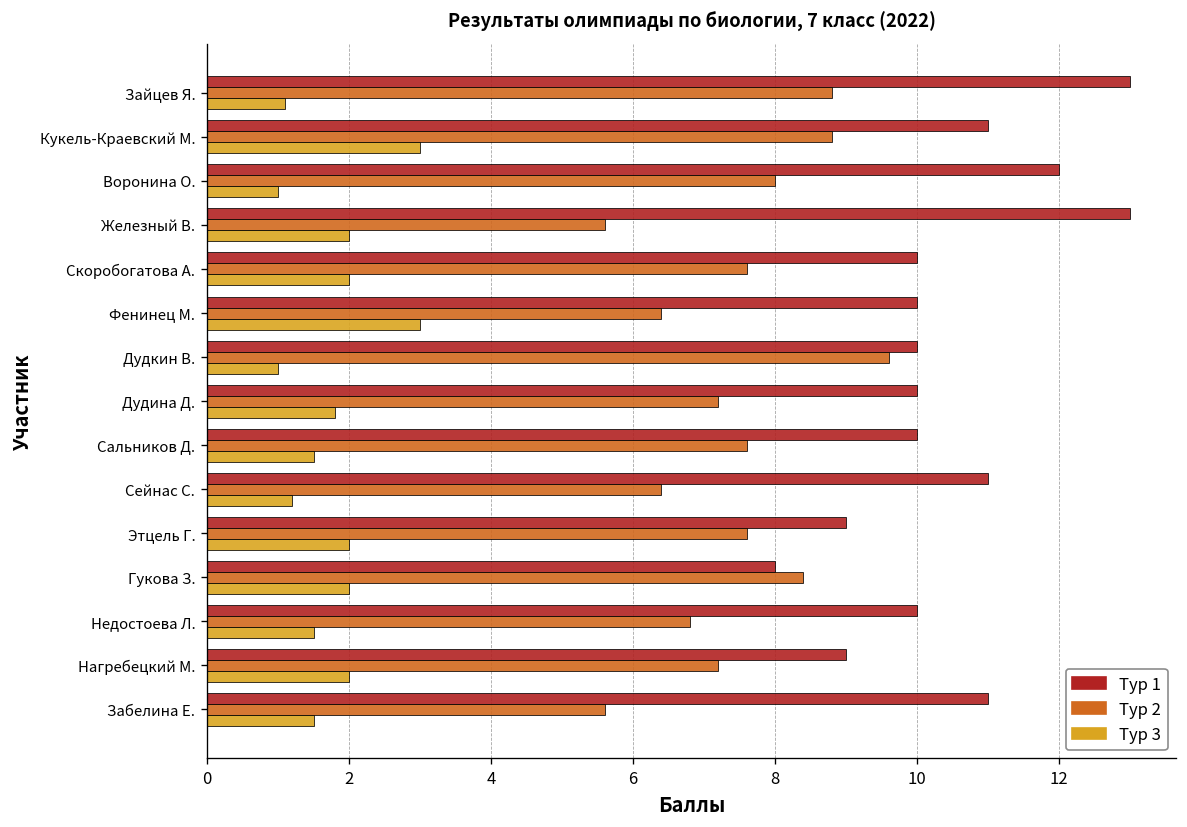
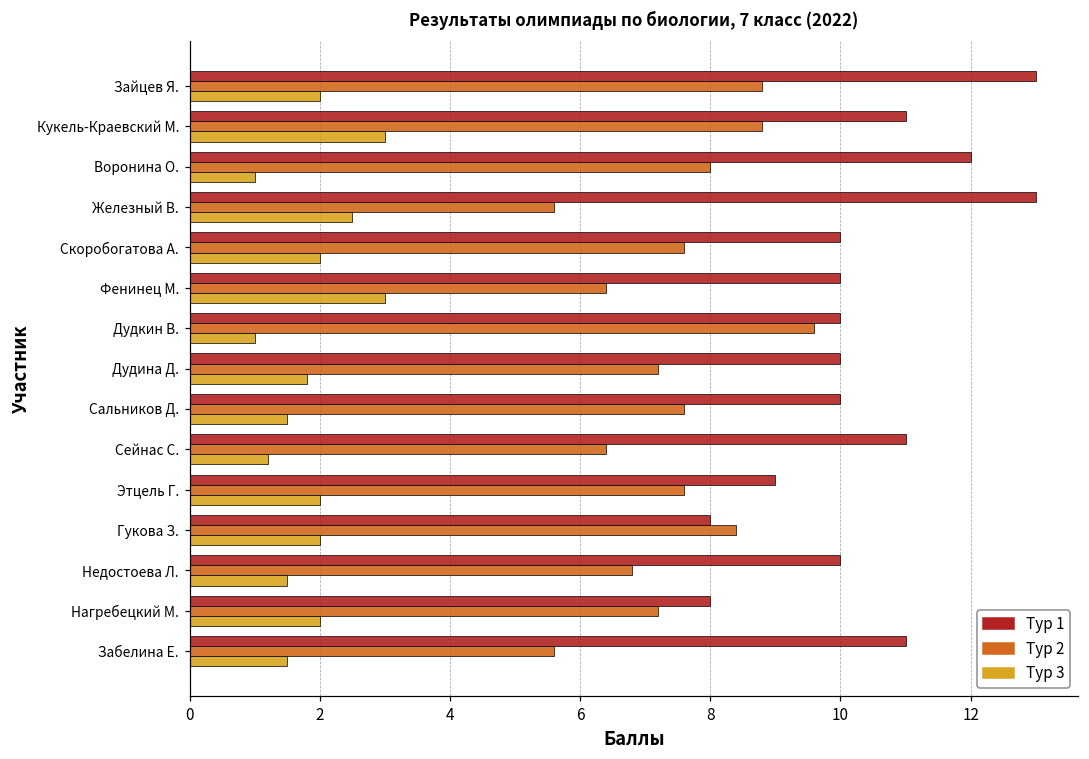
Тур 3, Зайцев Я.: 1.1 -> 2.0
Тур 3, Железный В.: 2.0 -> 2.5
Тур 1, Нагребецкий М.: 9 -> 8
